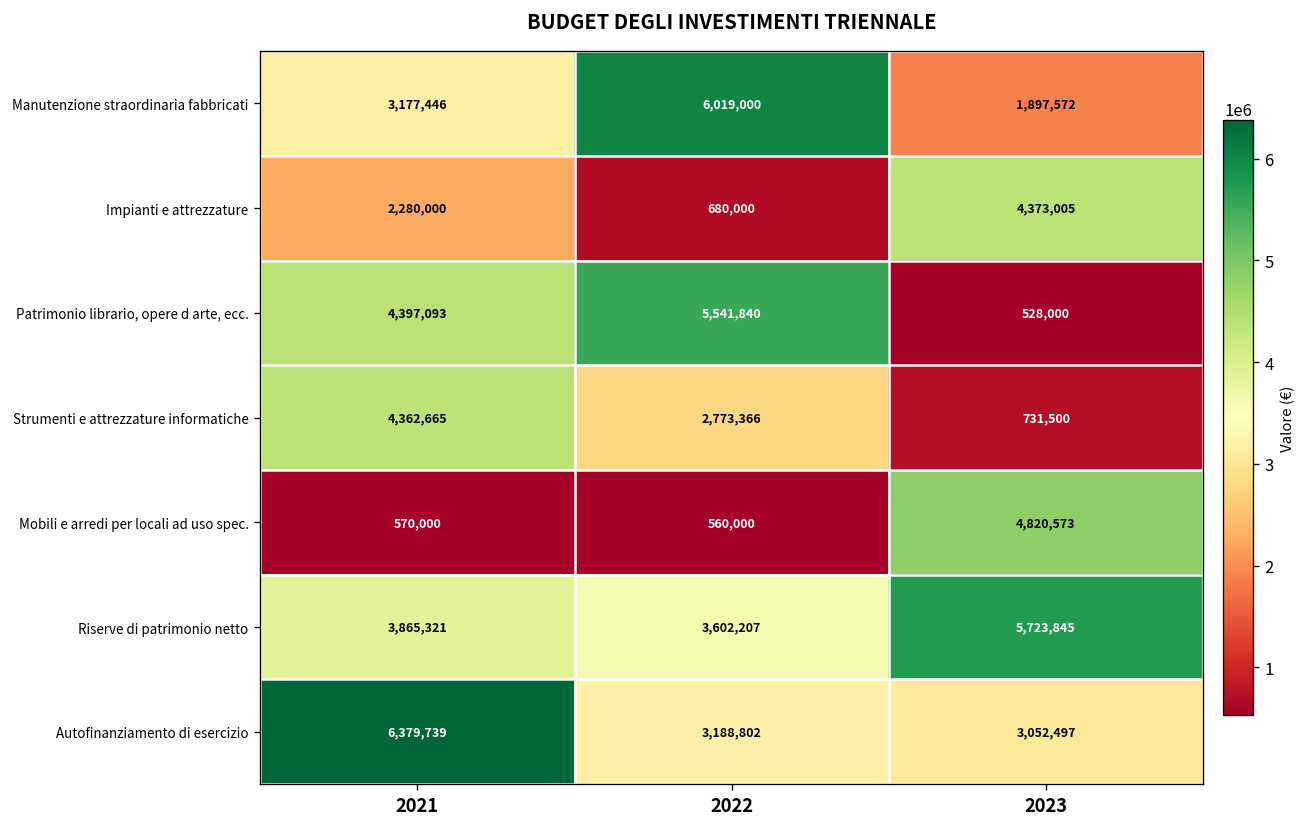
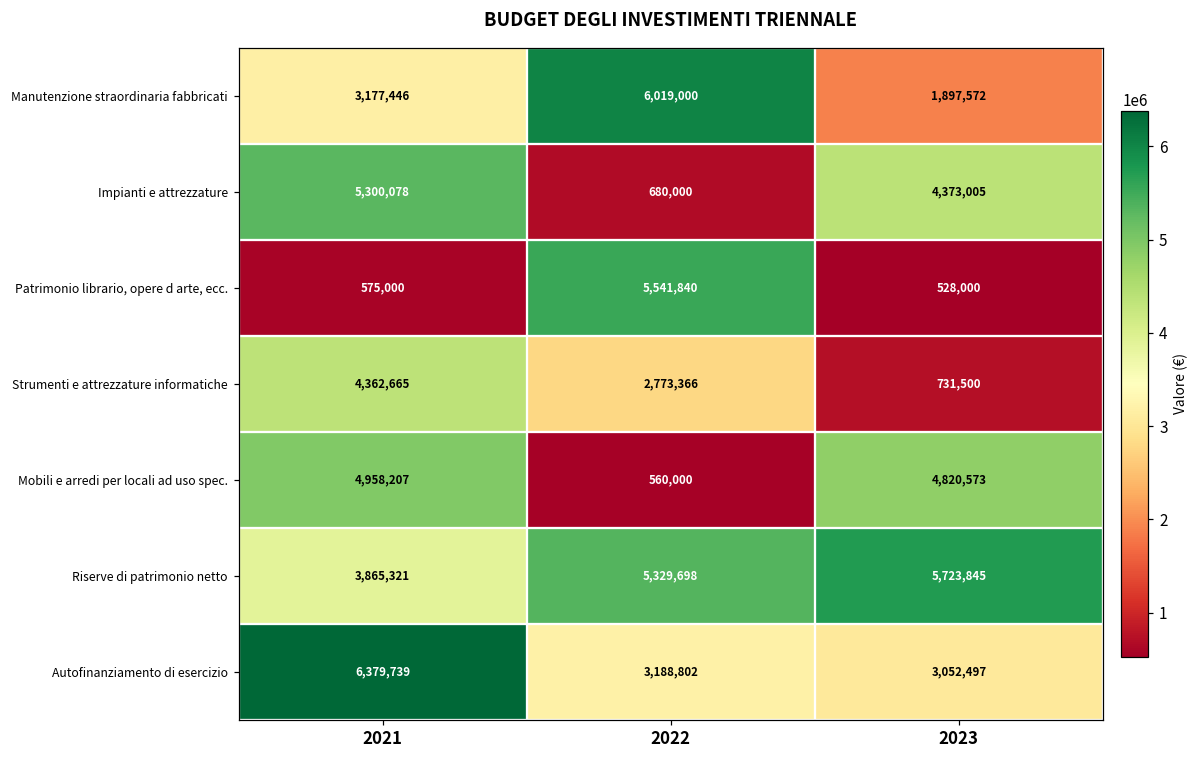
Impianti e attrezzature, 2021: 2,280,000 -> 5,300,078
Patrimonio librario, opere d arte, ecc., 2021: 4,397,093 -> 575,000
Mobili e arredi per locali ad uso spec., 2021: 570,000 -> 4,958,207
Riserve di patrimonio netto, 2022: 3,602,207 -> 5,329,698
